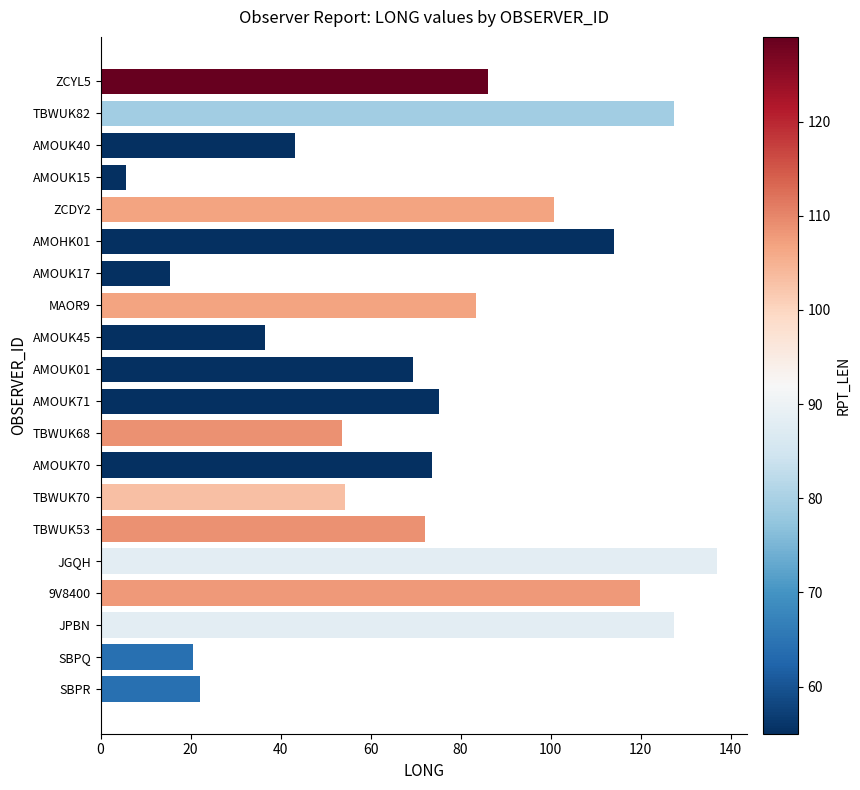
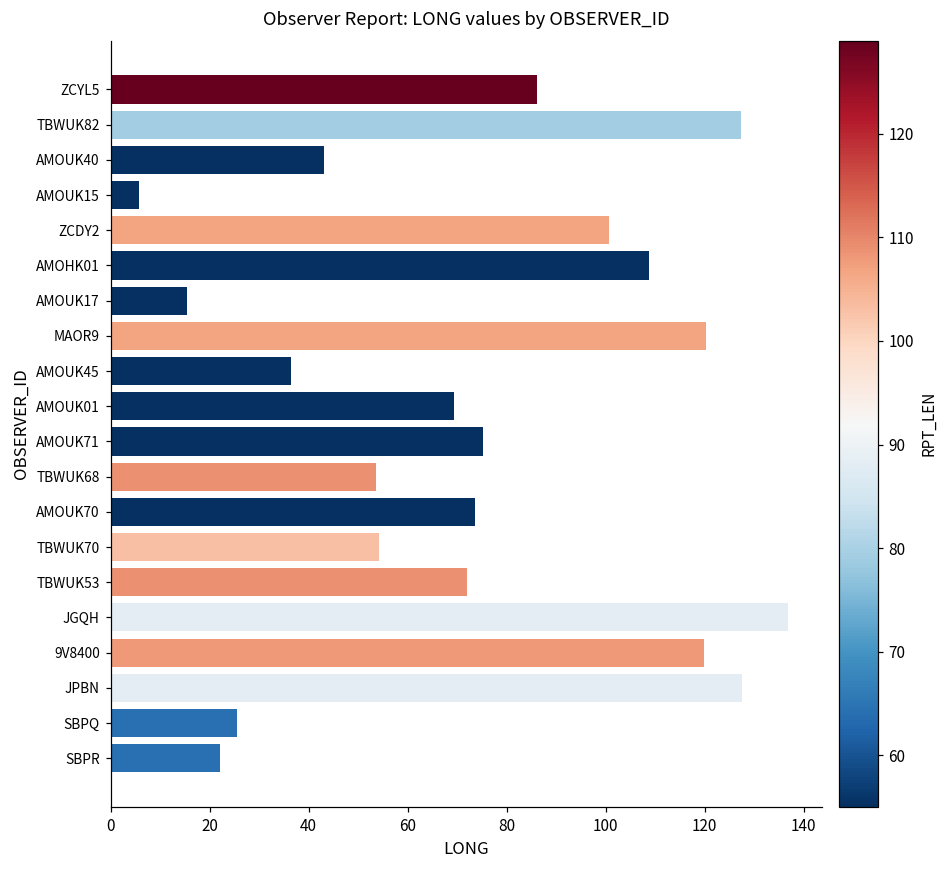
AMOHK01: 114 -> 109
MAOR9: 83 -> 120
SBPQ: 21 -> 26
